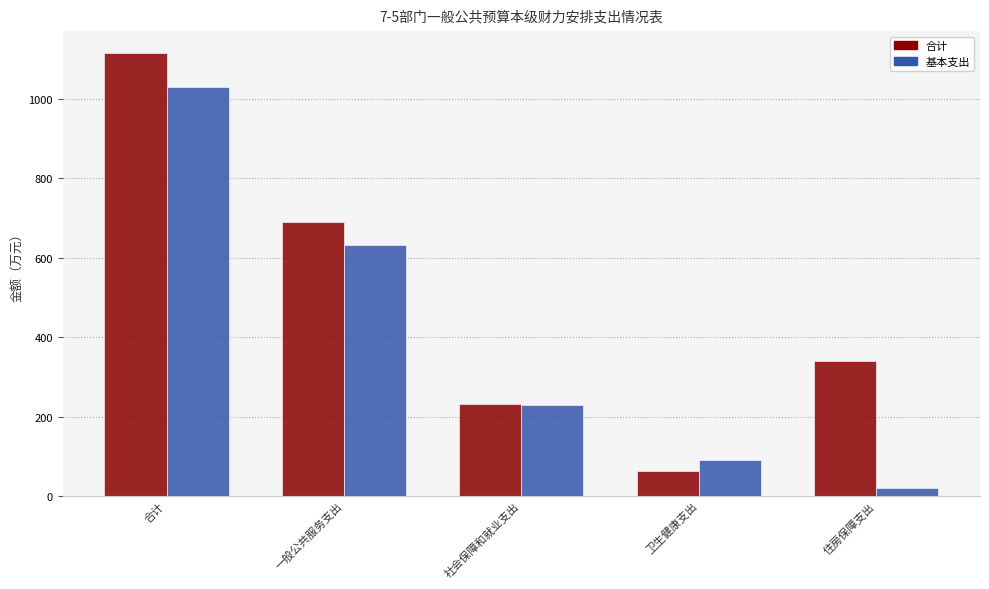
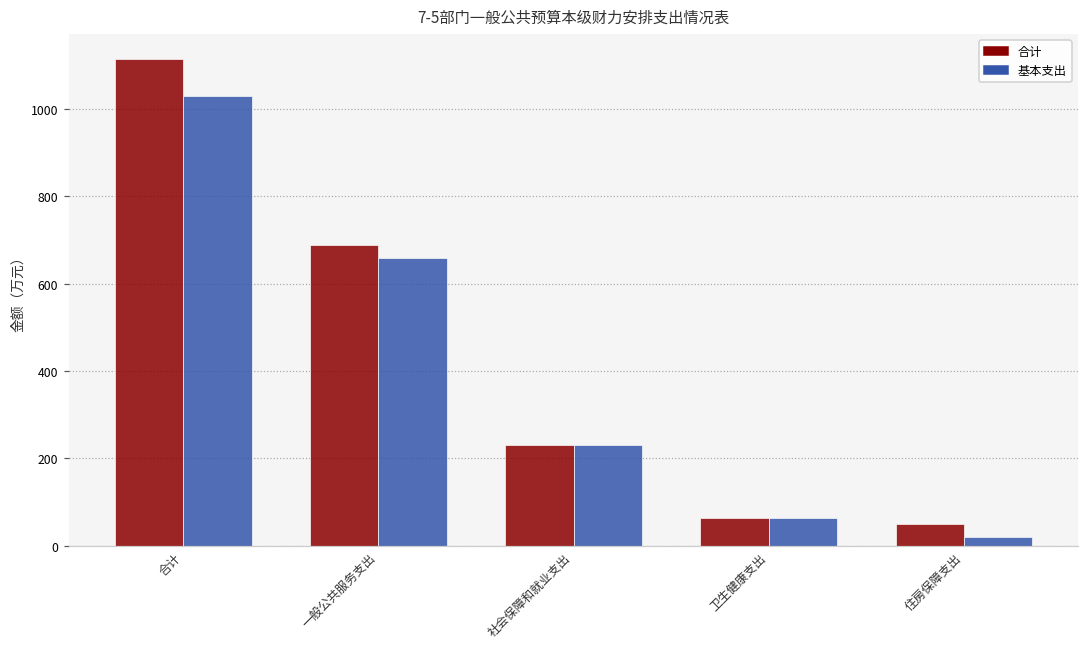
基本支出, 一般公共服务支出: 630 -> 660
基本支出, 卫生健康支出: 90 -> 60
合计, 住房保障支出: 340 -> 50
